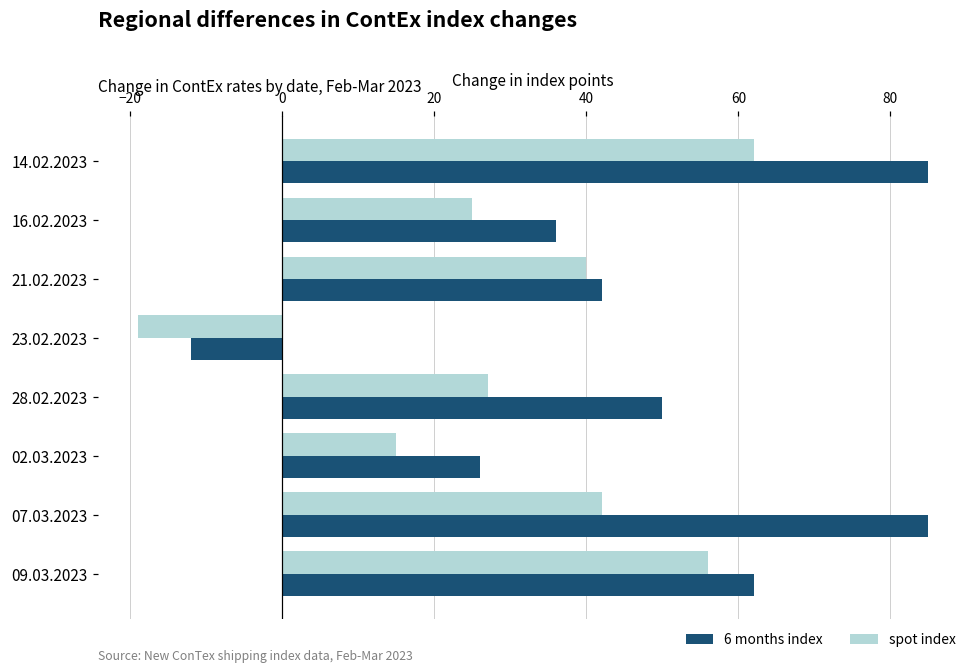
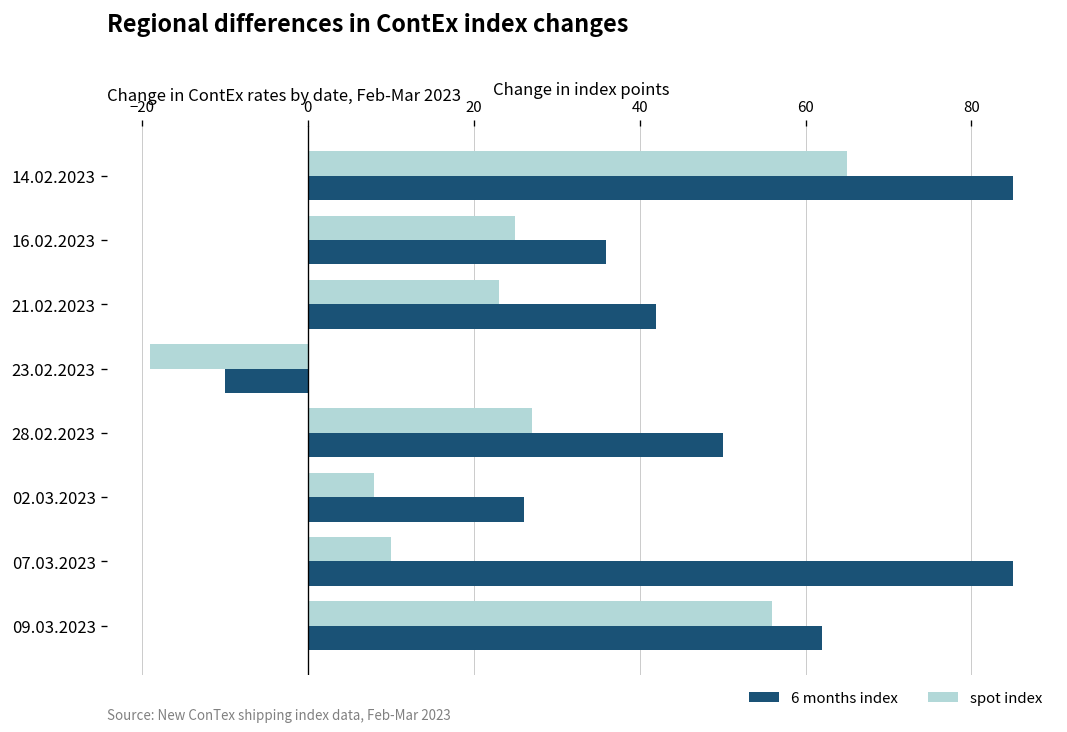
spot index, 14.02.2023: 62 -> 65
spot index, 21.02.2023: 40 -> 23
6 months index, 23.02.2023: -12 -> -10
spot index, 02.03.2023: 15 -> 8
spot index, 07.03.2023: 42 -> 10
